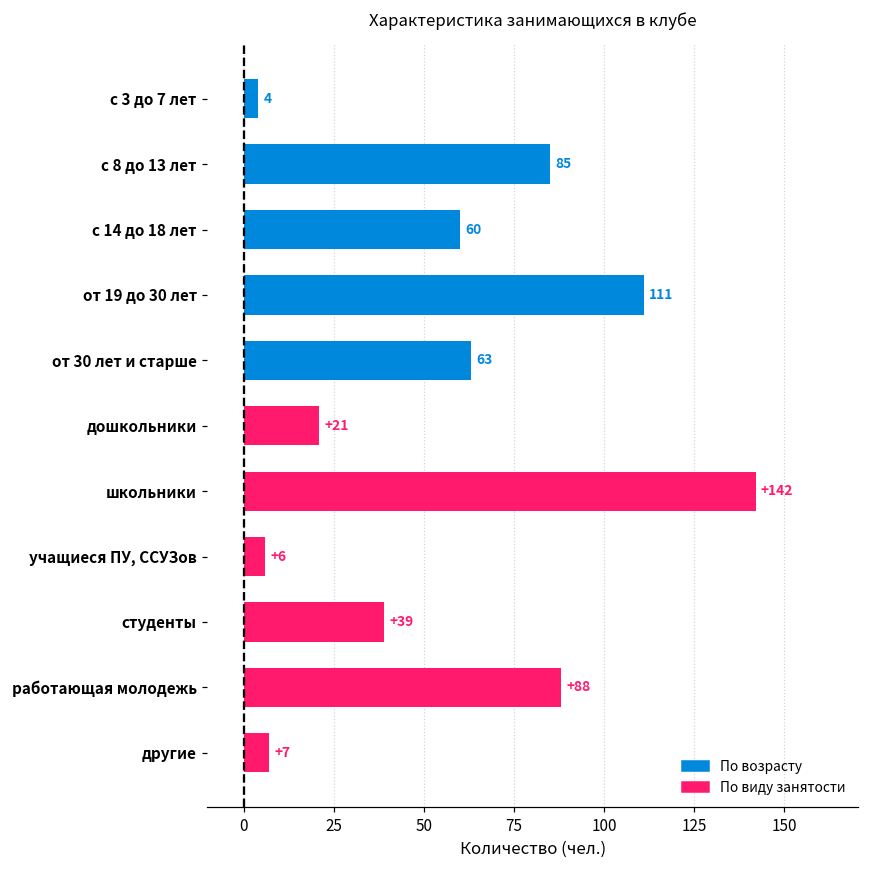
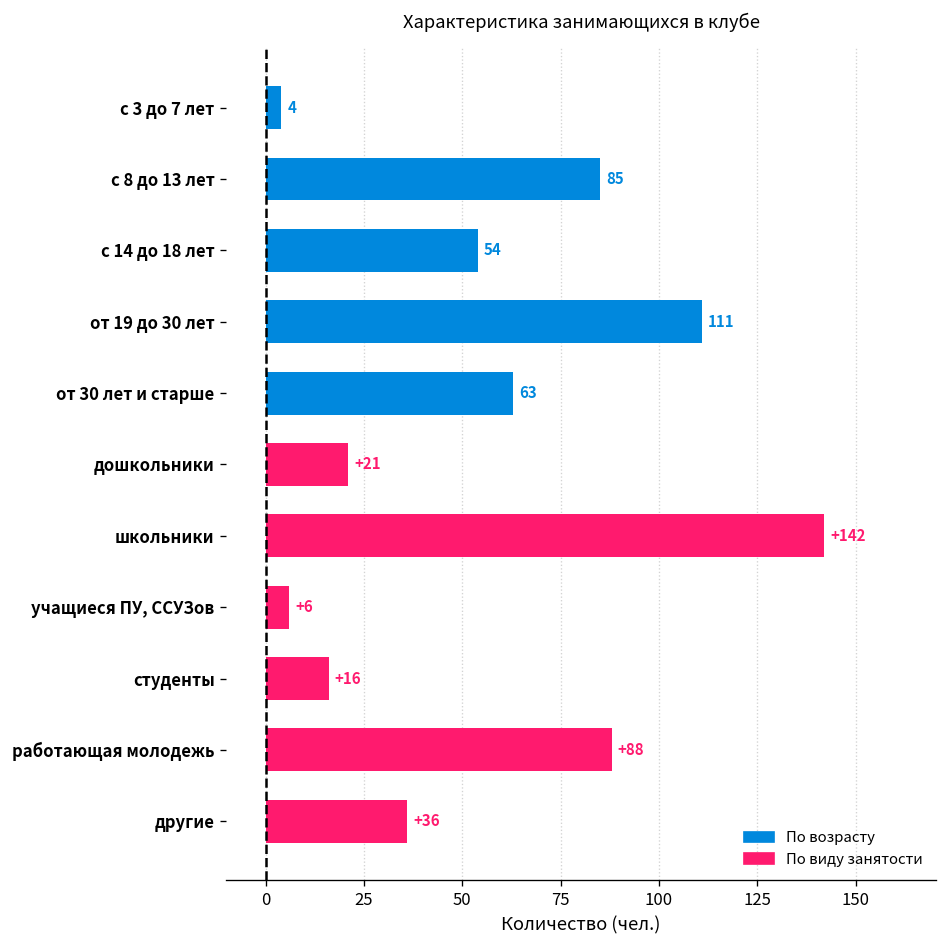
с 14 до 18 лет: 60 -> 54
студенты: +39 -> +16
другие: +7 -> +36
